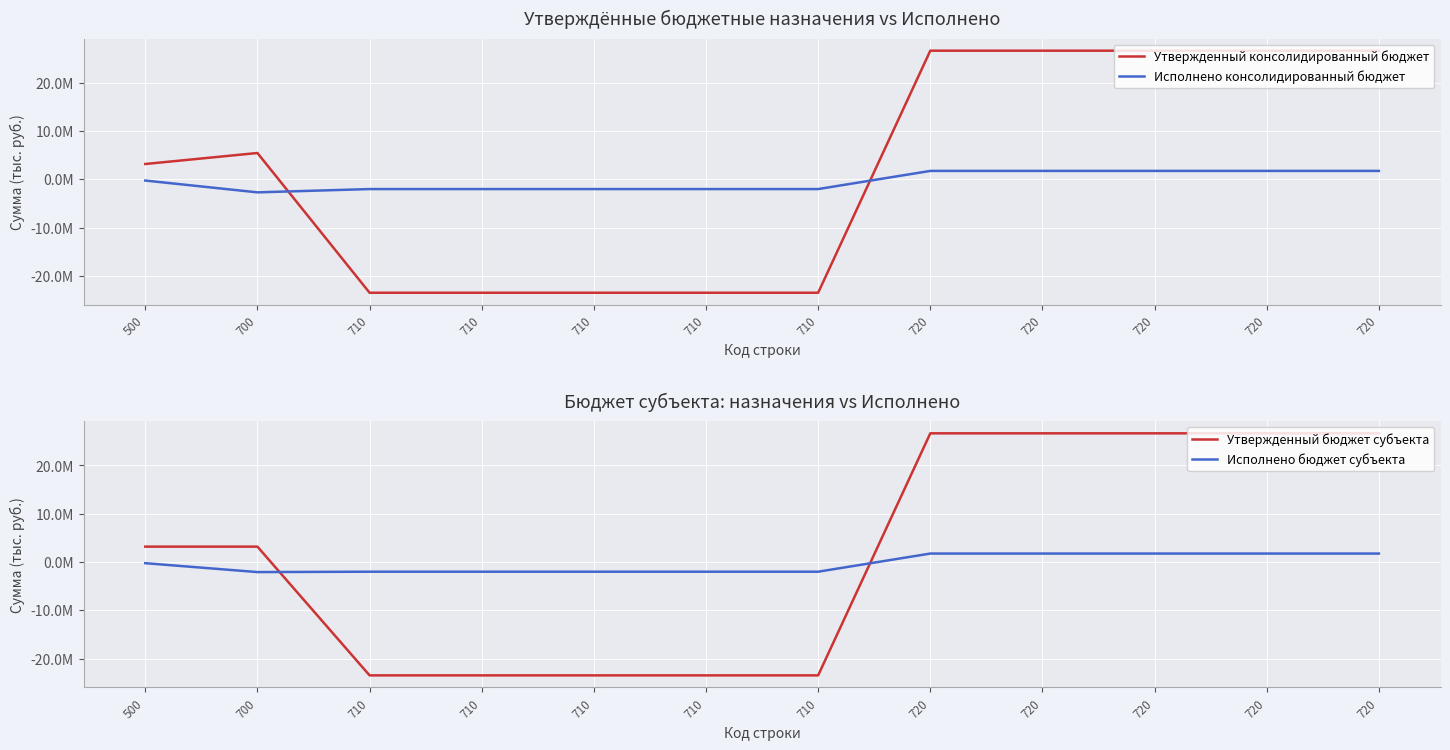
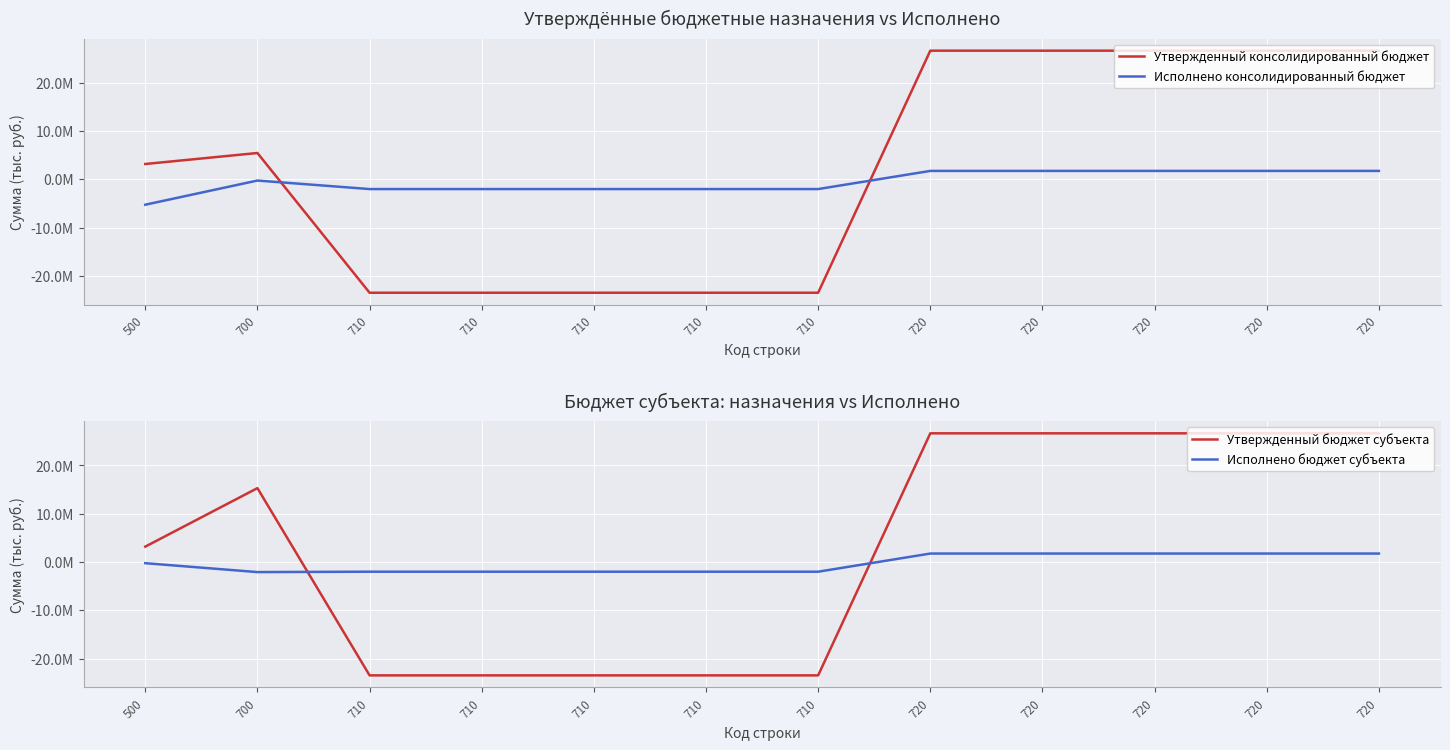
Утверждённые бюджетные назначения vs Исполнено, Исполнено консолидированный бюджет, 500: 0 -> -5000000
Утверждённые бюджетные назначения vs Исполнено, Исполнено консолидированный бюджет, 700: -3000000 -> 0
Бюджет субъекта: назначения vs Исполнено, Утвержденный бюджет субъекта, 700: 3000000 -> 15000000
